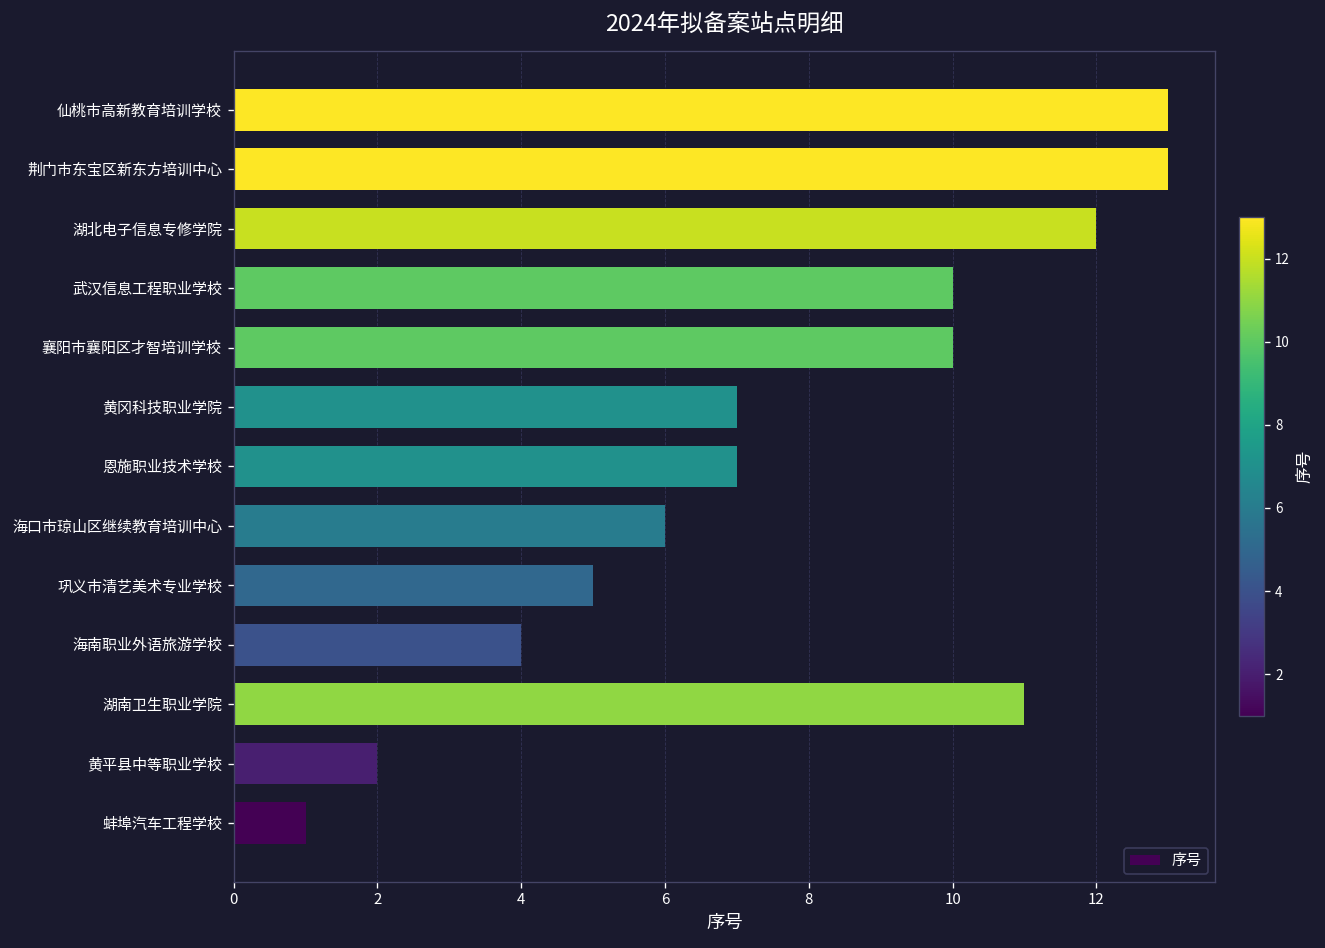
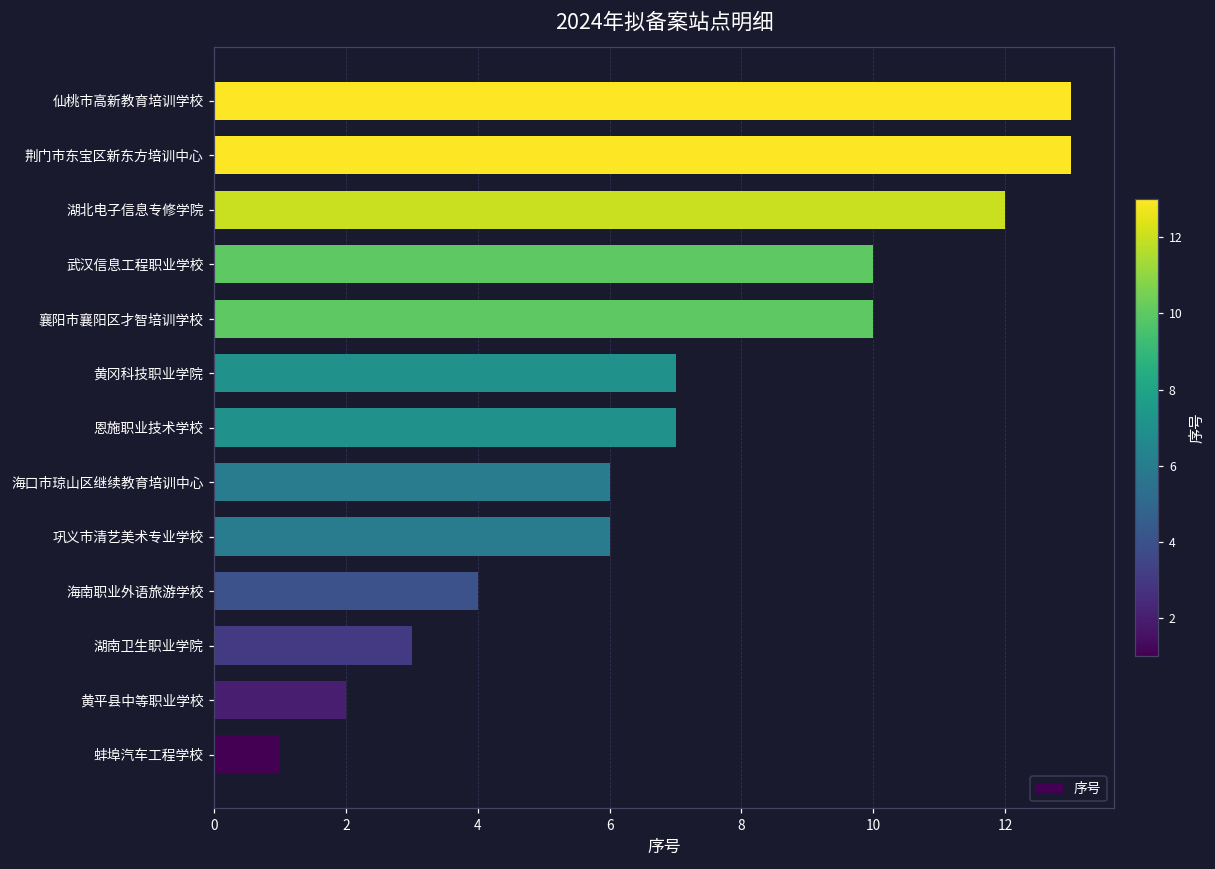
巩义市清艺美术专业学校: 5 -> 6
湖南卫生职业学院: 11 -> 3
